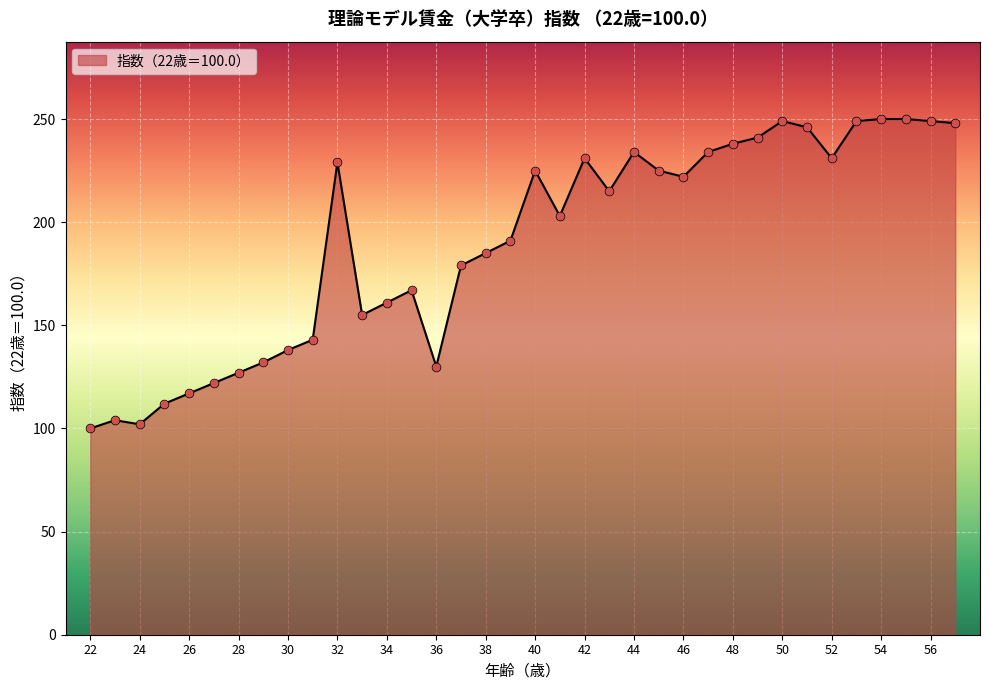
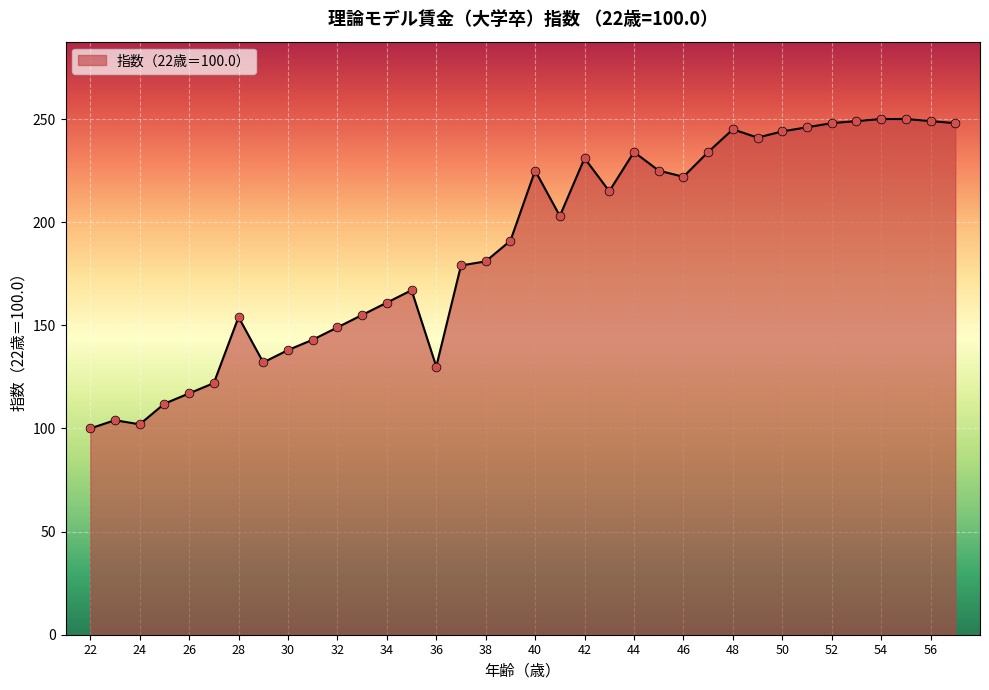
28: 127 -> 154
32: 229 -> 149
38: 185 -> 181
48: 238 -> 245
50: 249 -> 244
52: 231 -> 248
